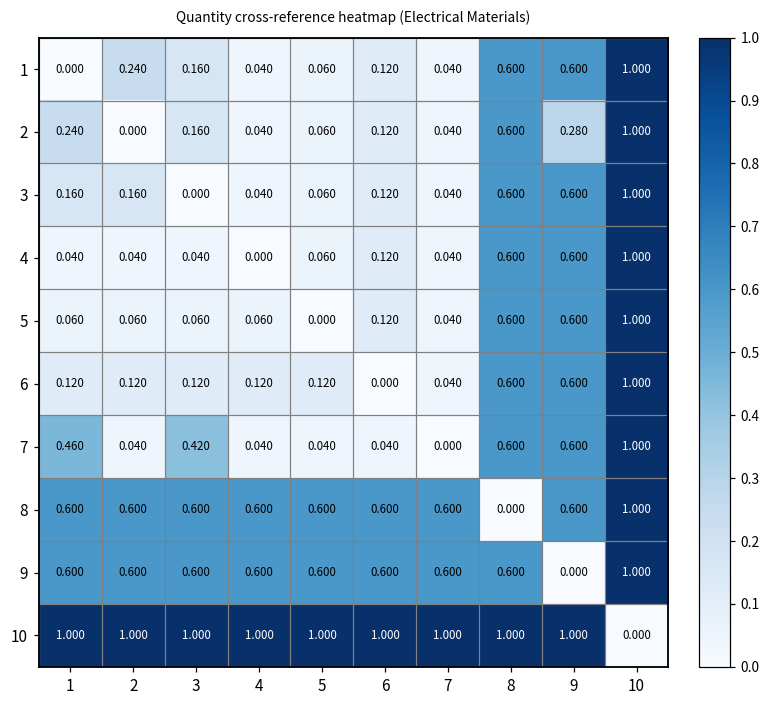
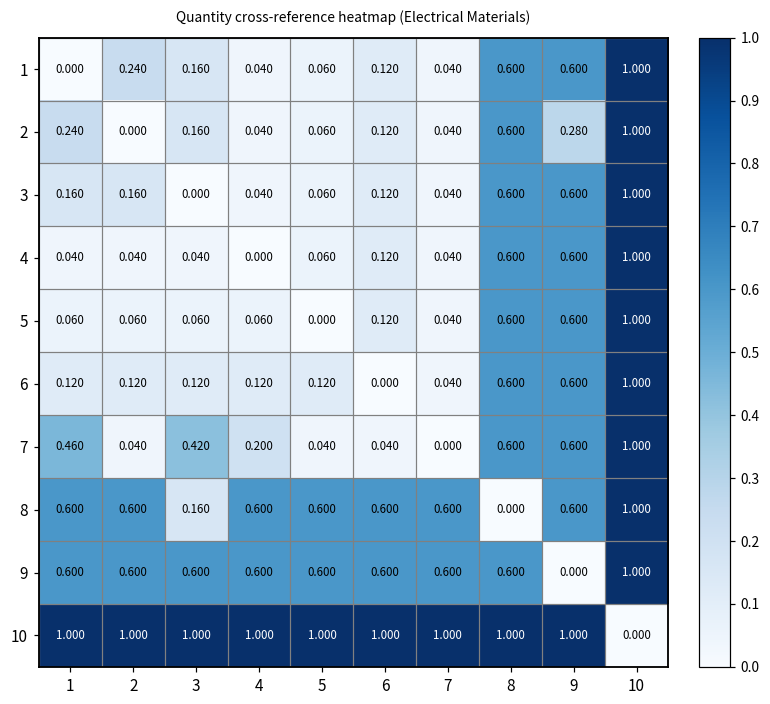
7, 4: 0.040 -> 0.200
8, 3: 0.600 -> 0.160
